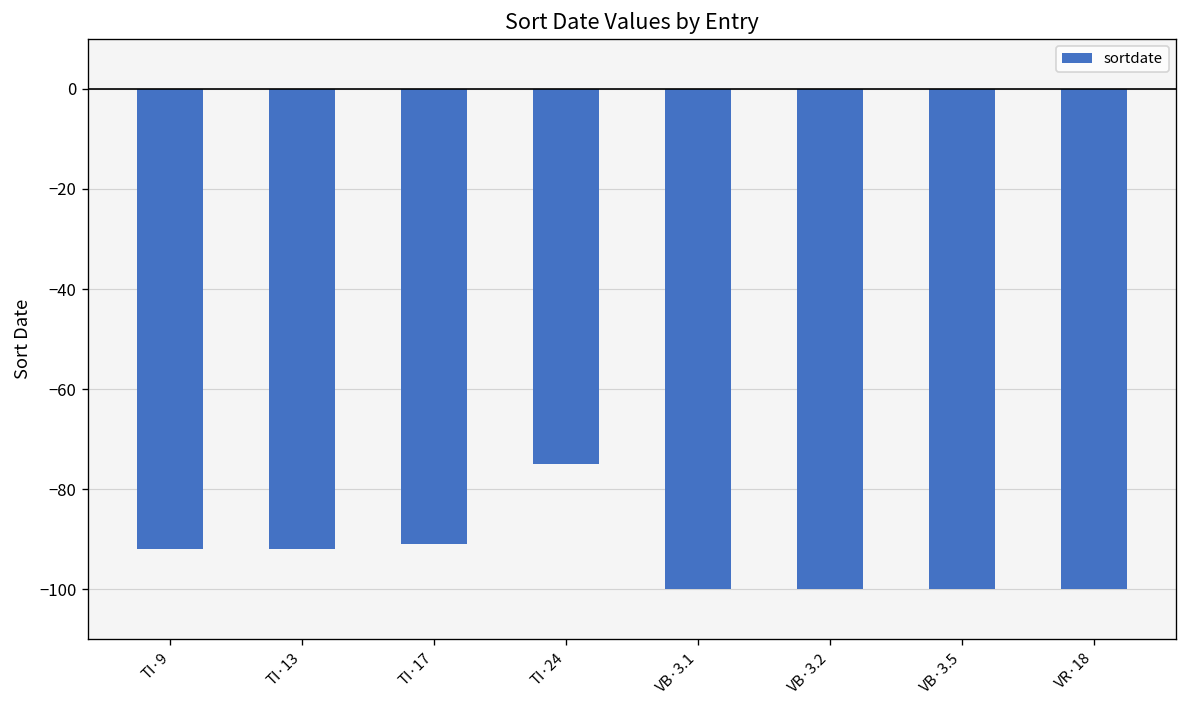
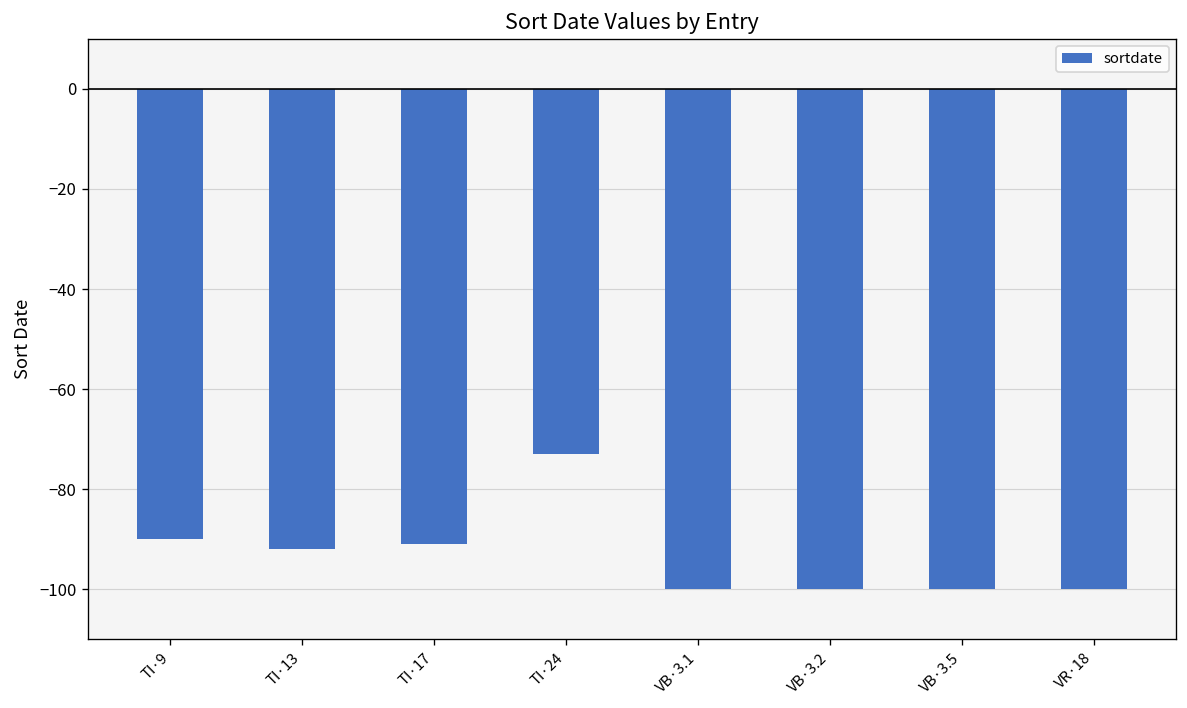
TI·9: -92 -> -90
TI·24: -75 -> -73
